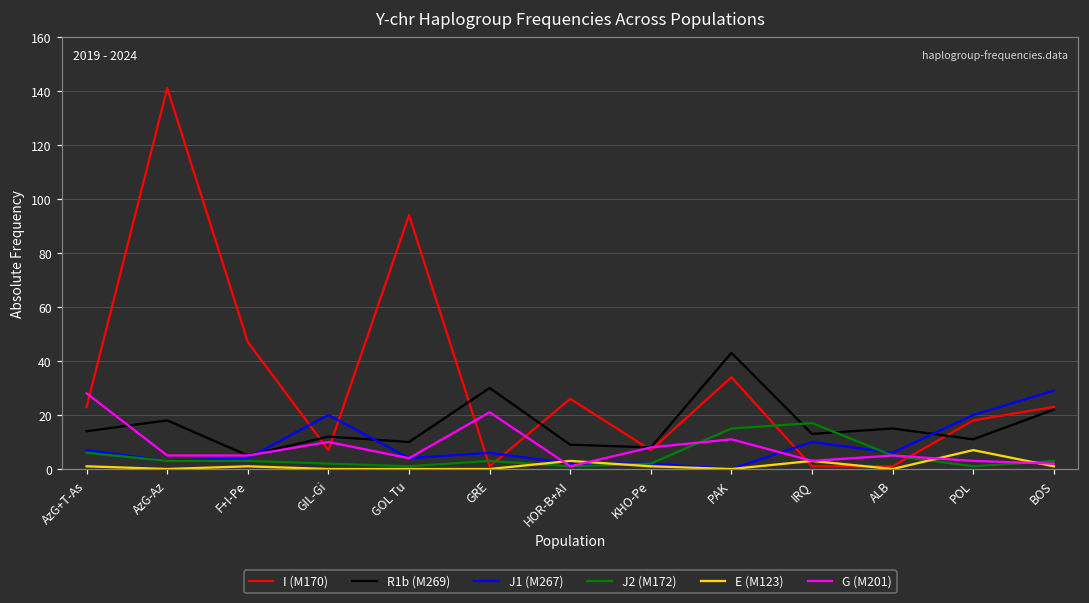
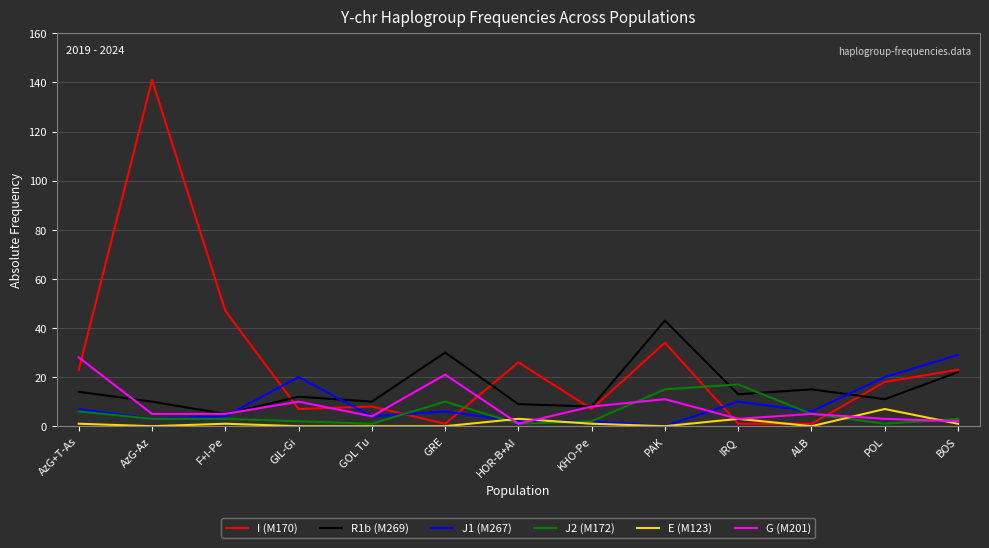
R1b (M269), AzG-Az: 18 -> 10
I (M170), GOL Tu: 94 -> 8
J2 (M172), GRE: 3 -> 10
